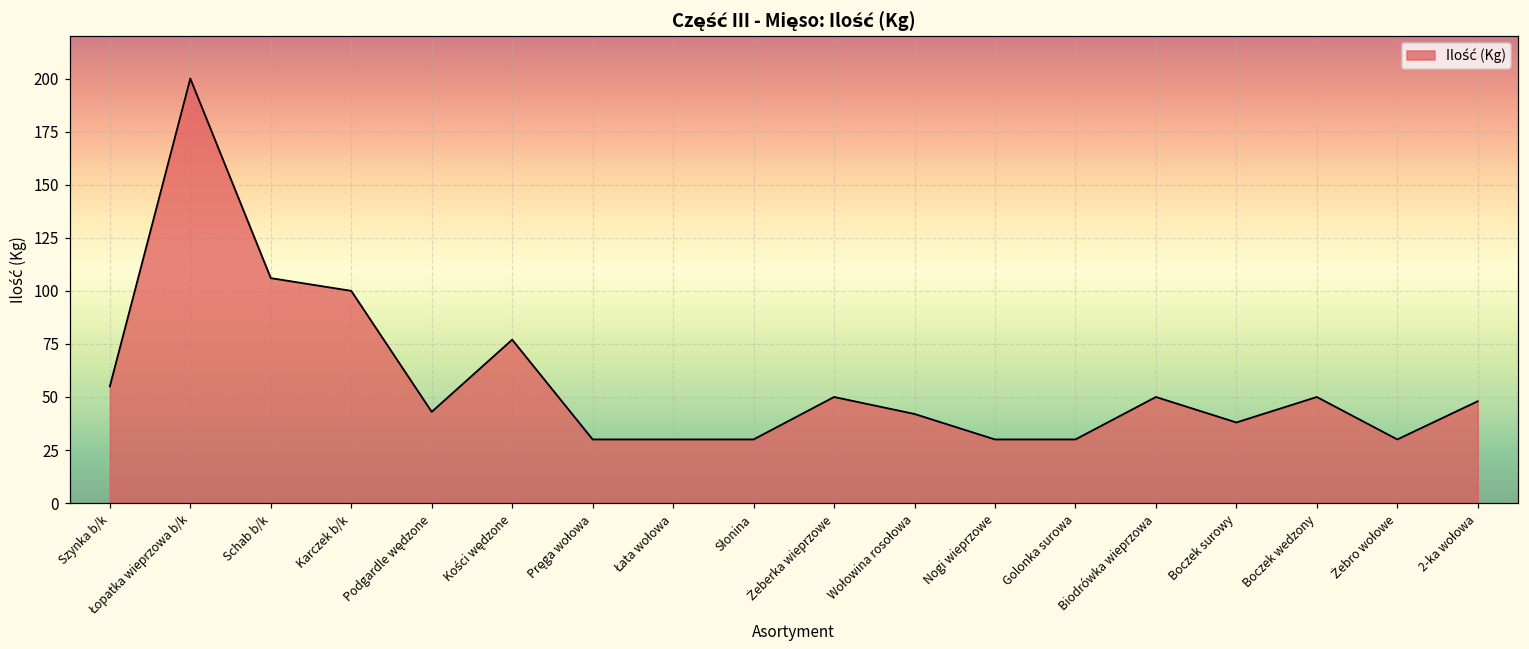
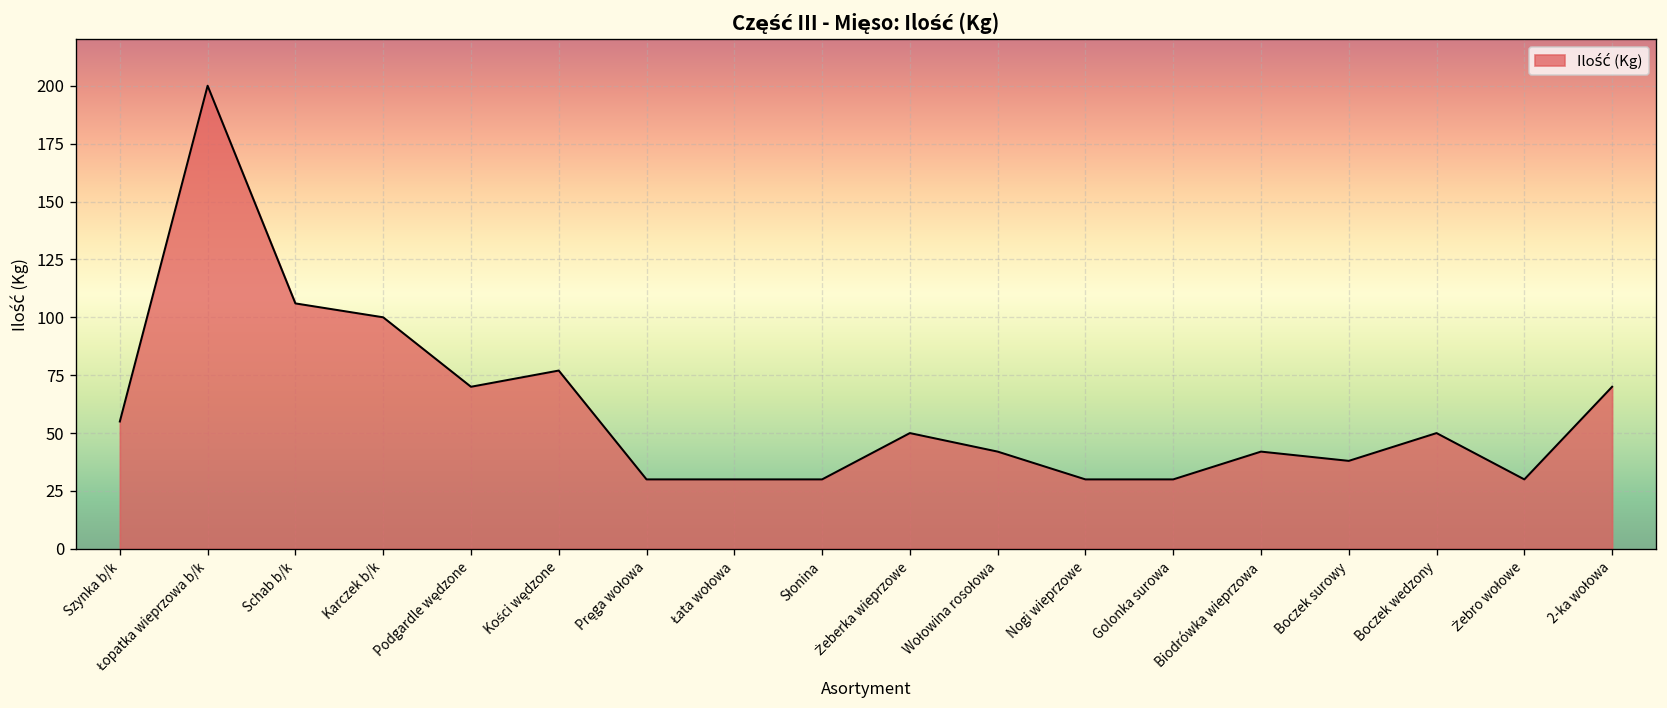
Podgardle wędzone: 43 -> 70
Biodrówka wieprzowa: 50 -> 42
2-ka wołowa: 48 -> 70
